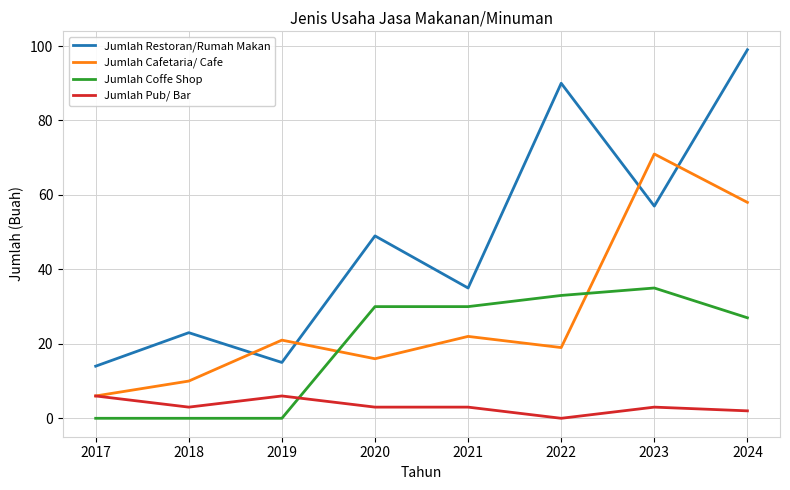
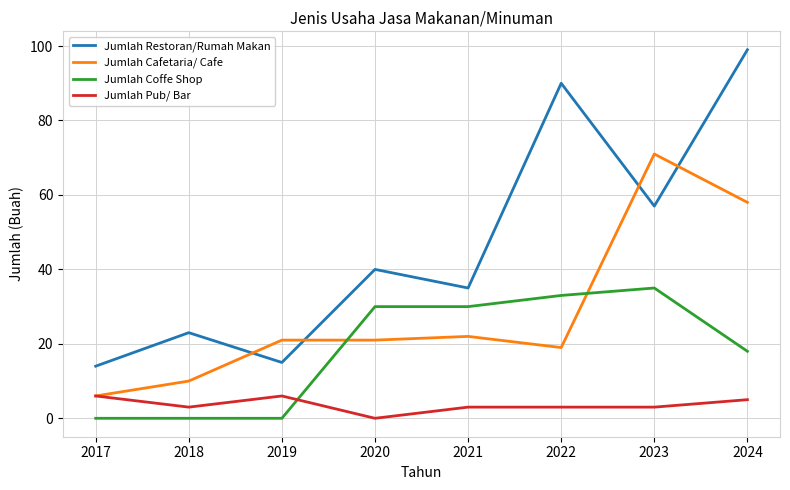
Jumlah Restoran/Rumah Makan, 2020: 49 -> 40
Jumlah Cafetaria/ Cafe, 2020: 16 -> 21
Jumlah Pub/ Bar, 2020: 3 -> 0
Jumlah Pub/ Bar, 2022: 0 -> 3
Jumlah Coffe Shop, 2024: 27 -> 18
Jumlah Pub/ Bar, 2024: 2 -> 5
